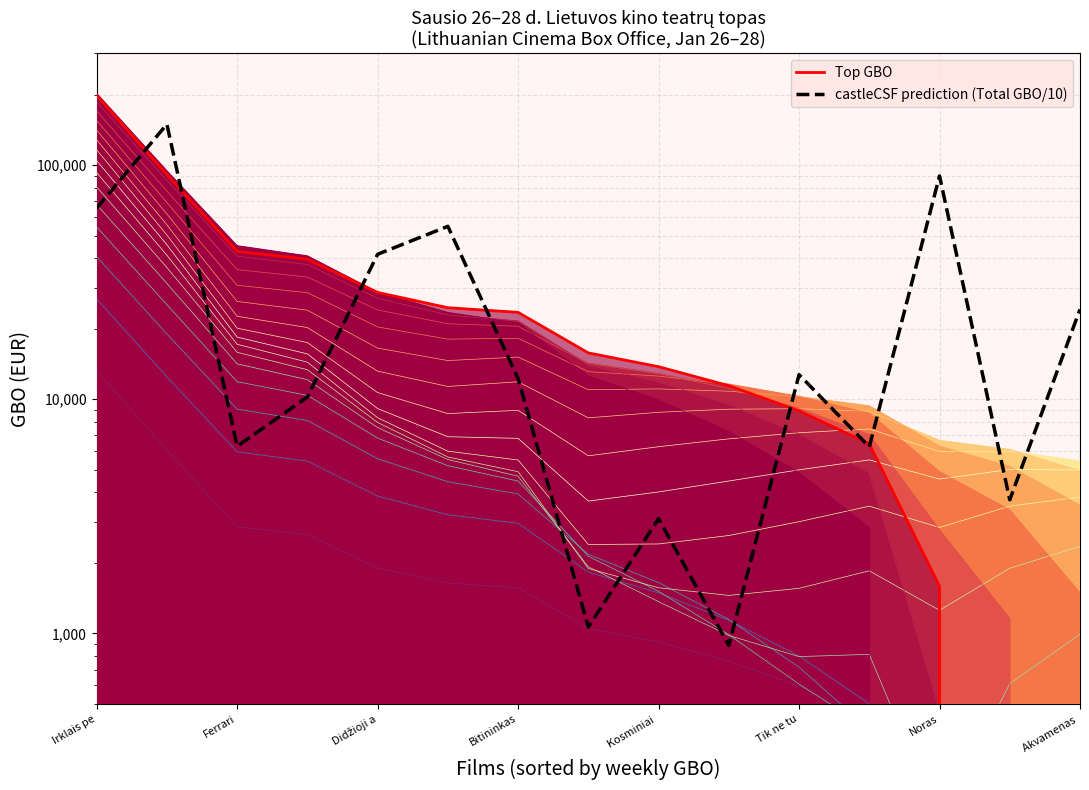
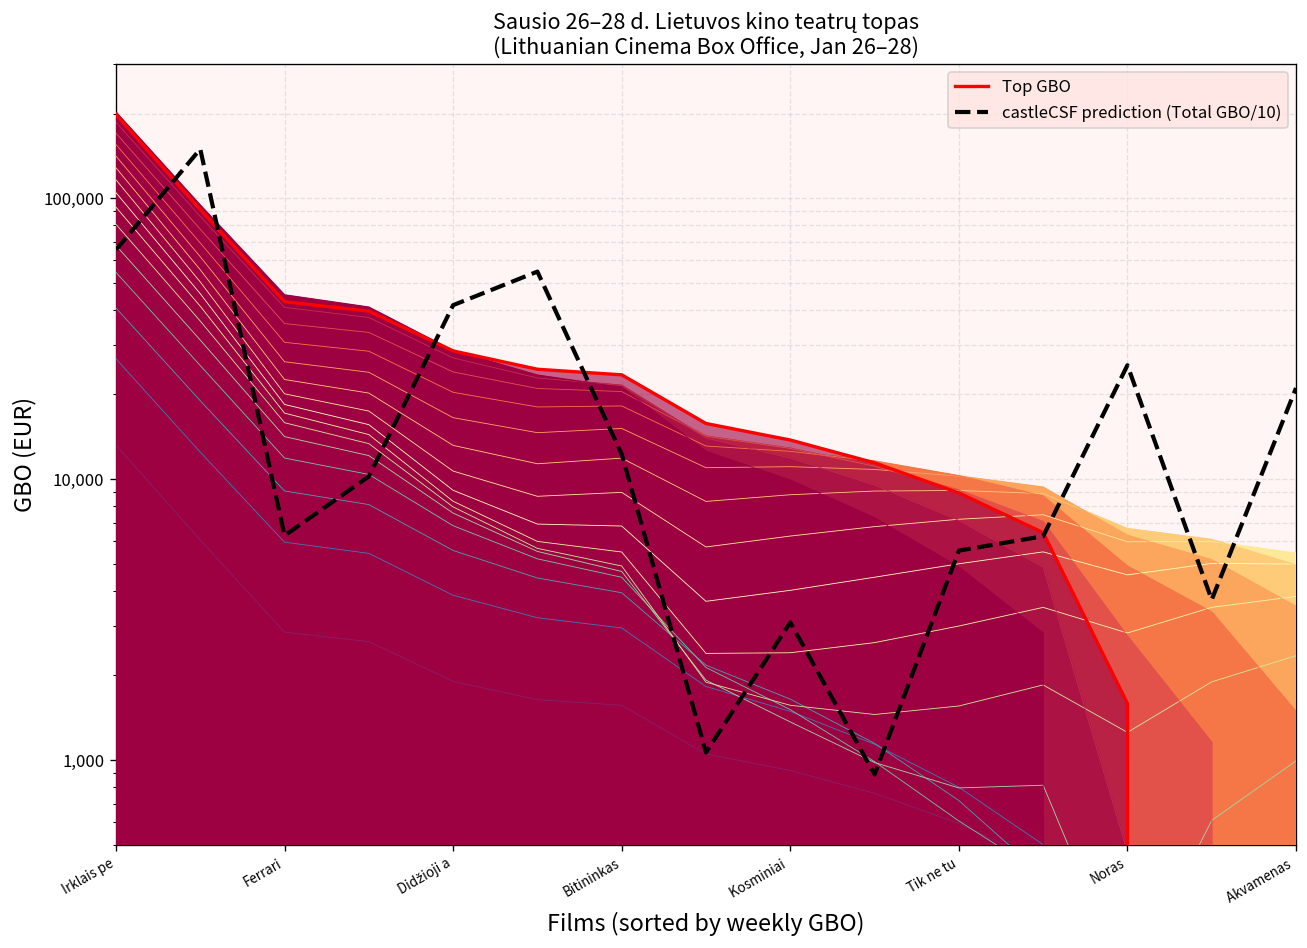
castleCSF prediction (Total GBO/10), Tik ne tu: 13,000 -> 5,600
castleCSF prediction (Total GBO/10), Noras: 90,000 -> 25,000
castleCSF prediction (Total GBO/10), Akvamenas: 24,000 -> 21,000
